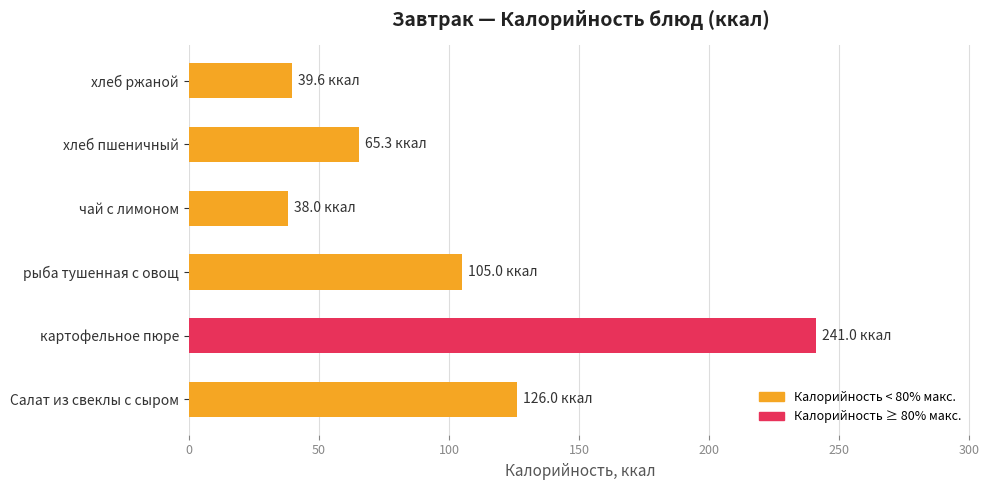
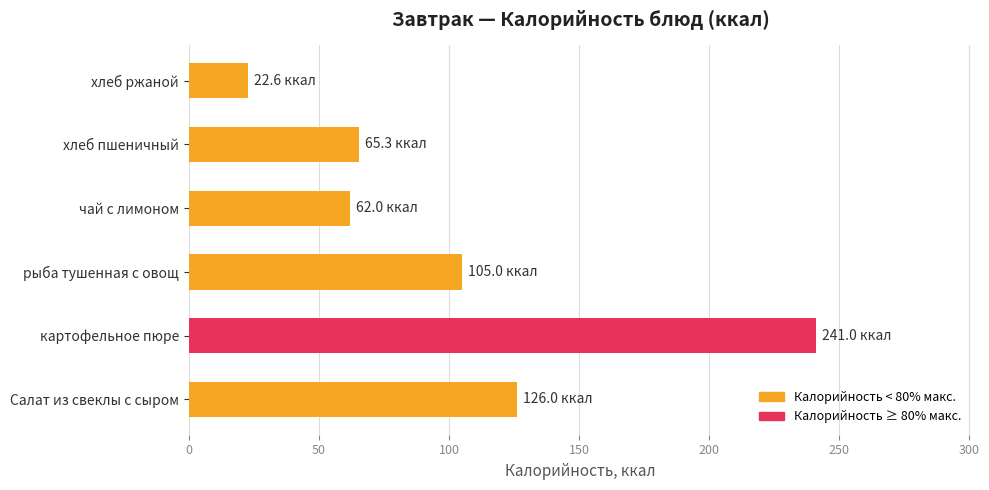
хлеб ржаной: 39.6 -> 22.6
чай с лимоном: 38.0 -> 62.0
